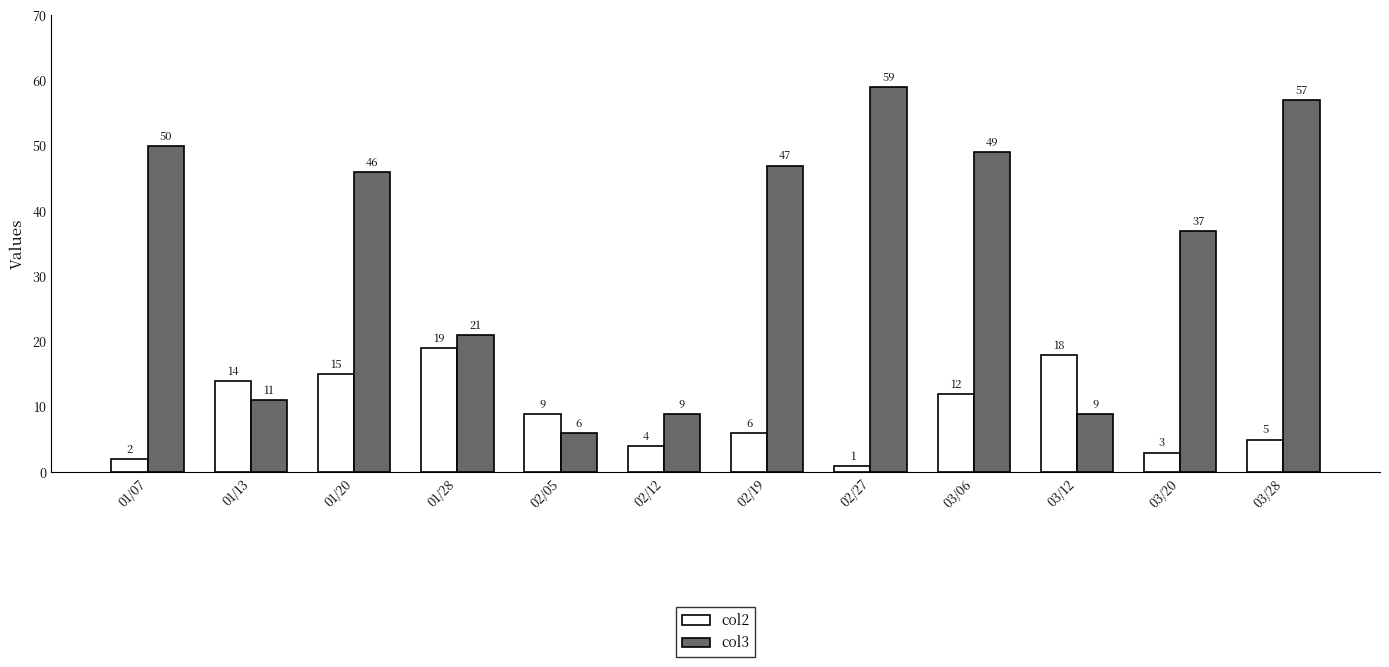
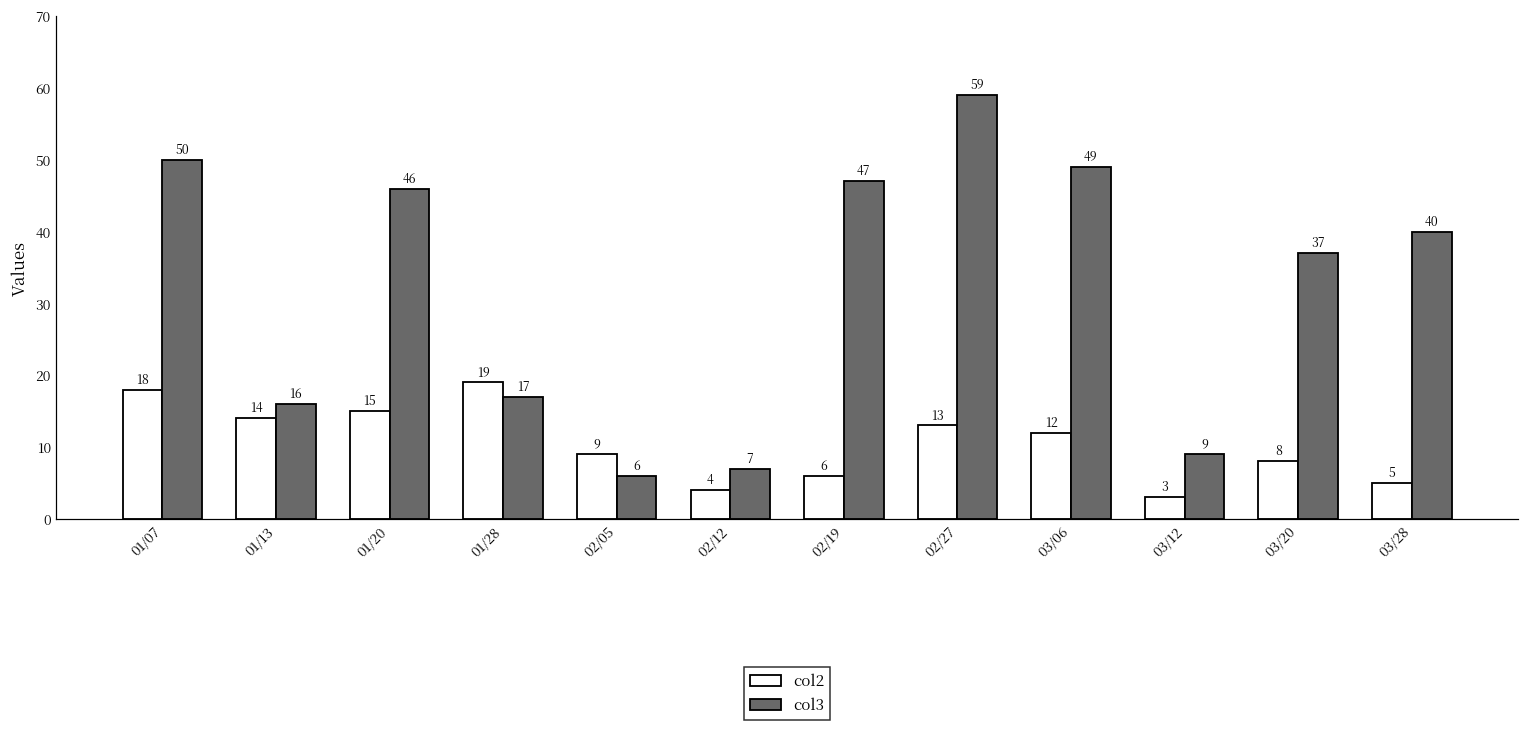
col2, 01/07: 2 -> 18
col3, 01/13: 11 -> 16
col3, 01/28: 21 -> 17
col3, 02/12: 9 -> 7
col2, 02/27: 1 -> 13
col2, 03/12: 18 -> 3
col2, 03/20: 3 -> 8
col3, 03/28: 57 -> 40
